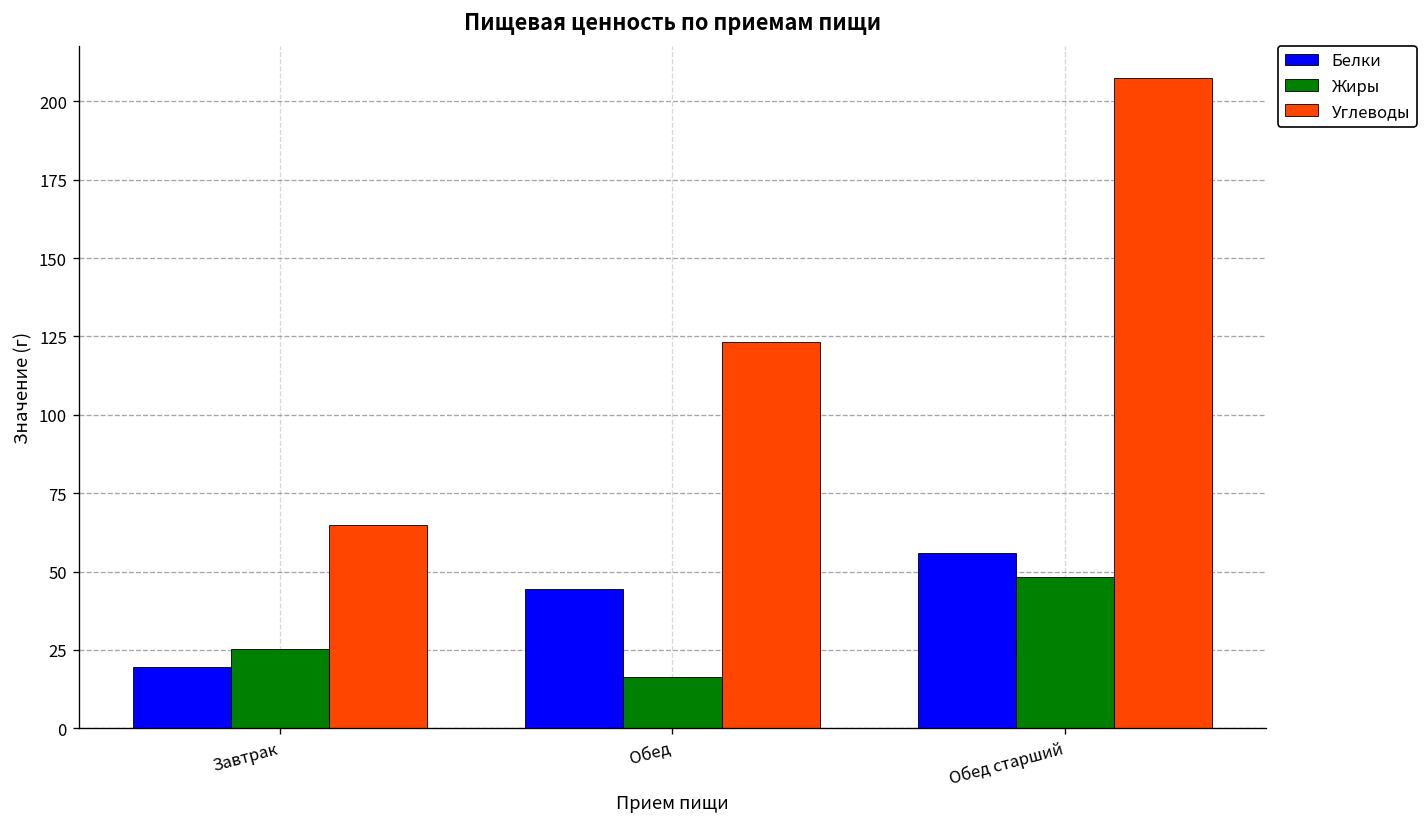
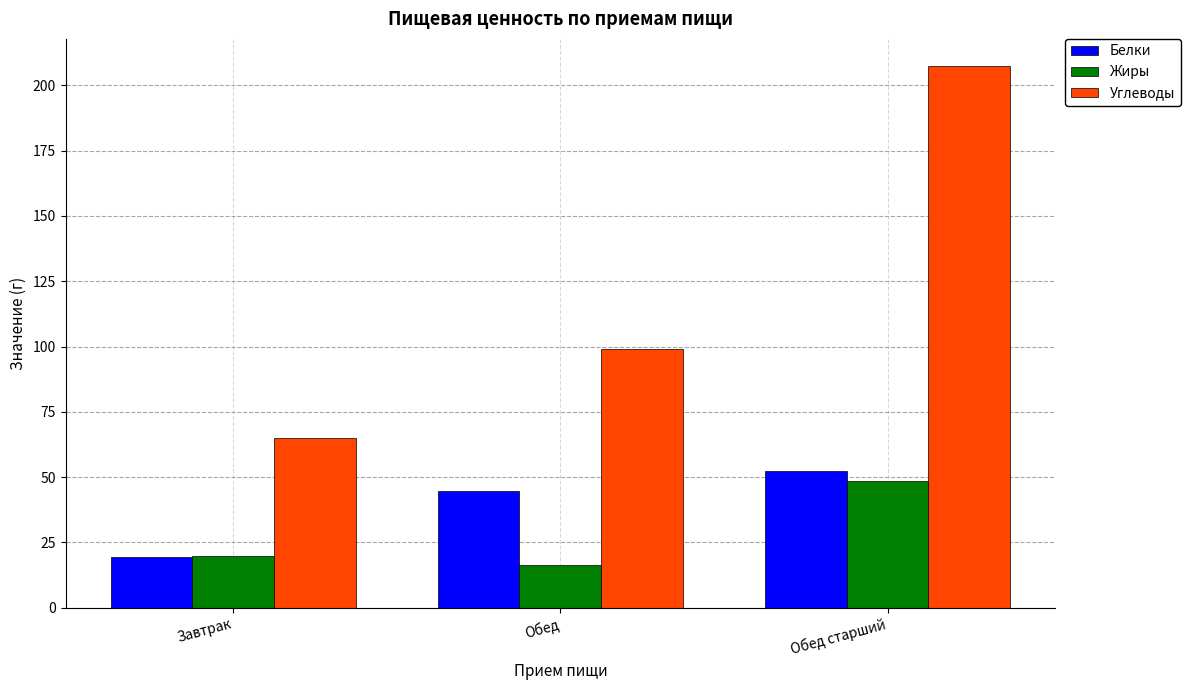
Жиры, Завтрак: 25 -> 20
Углеводы, Обед: 123 -> 99
Белки, Обед старший: 56 -> 52
